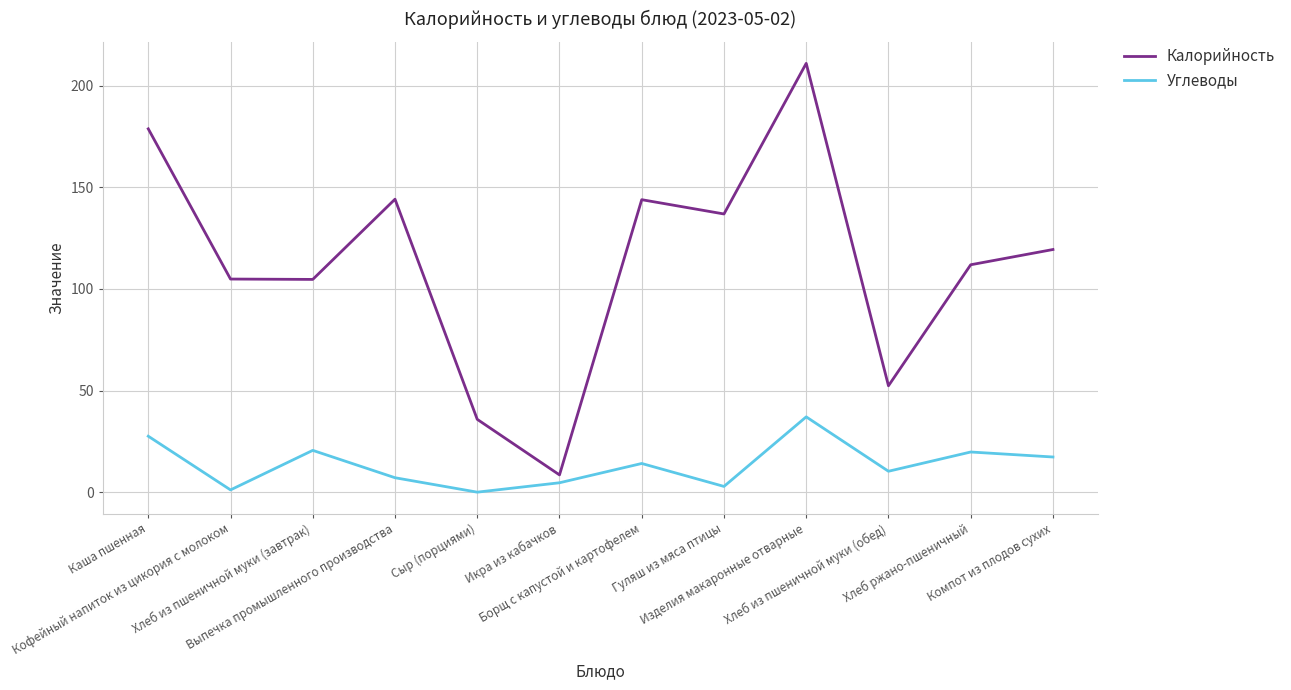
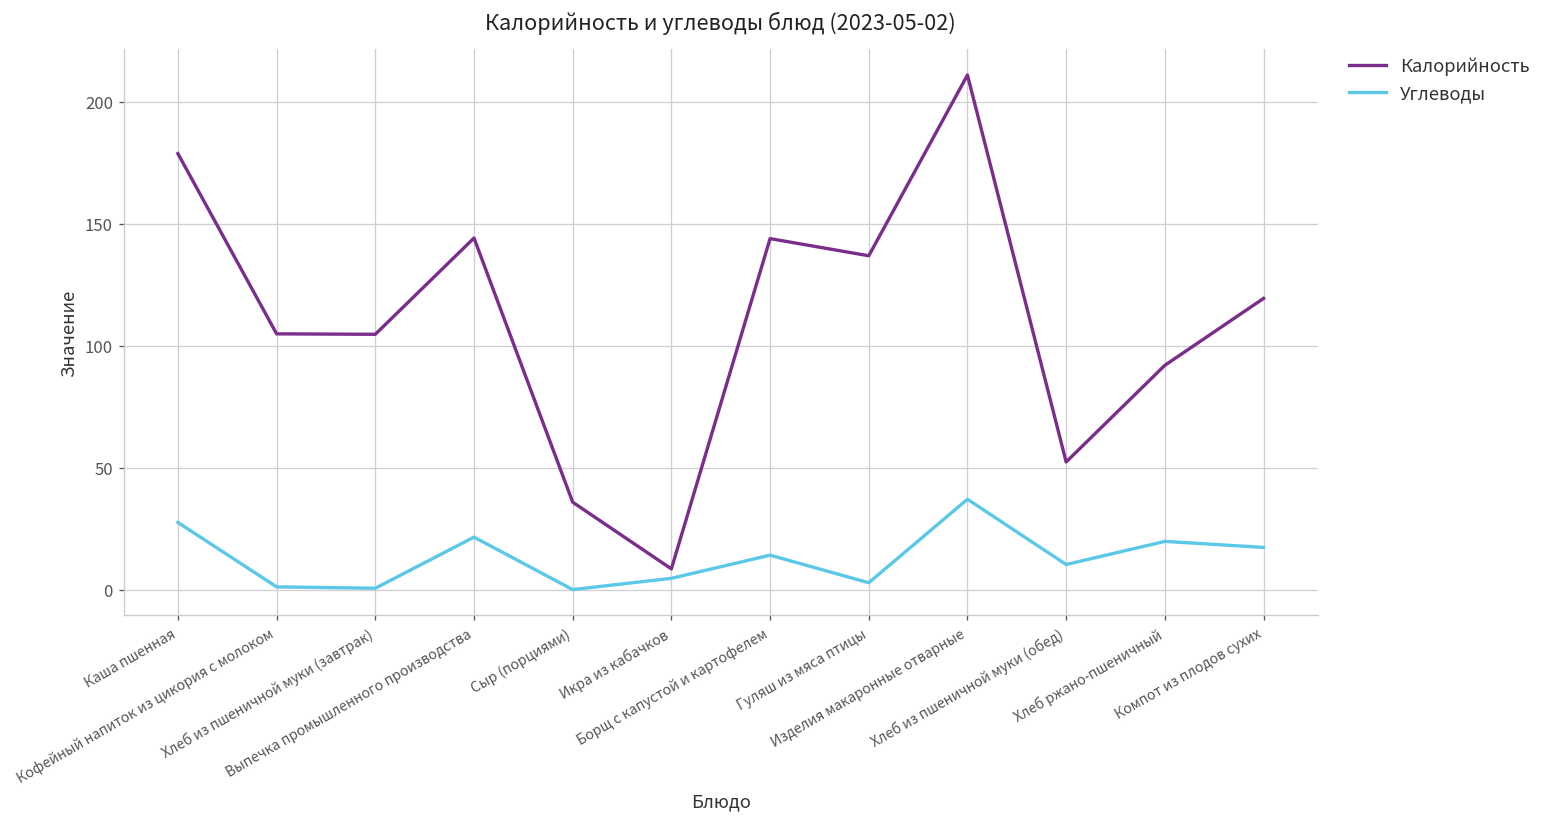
Углеводы, Хлеб из пшеничной муки (завтрак): 21 -> 1
Углеводы, Выпечка промышленного производства: 7 -> 22
Калорийность, Хлеб ржано-пшеничный: 112 -> 92
